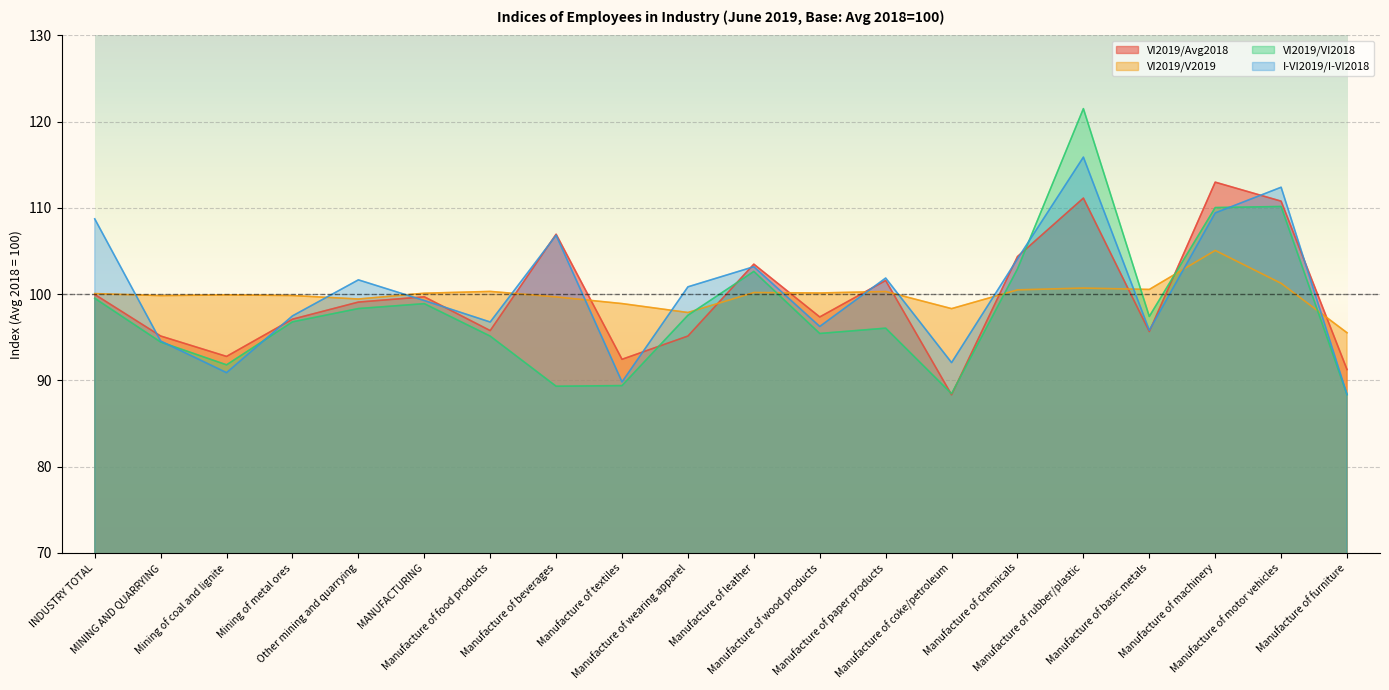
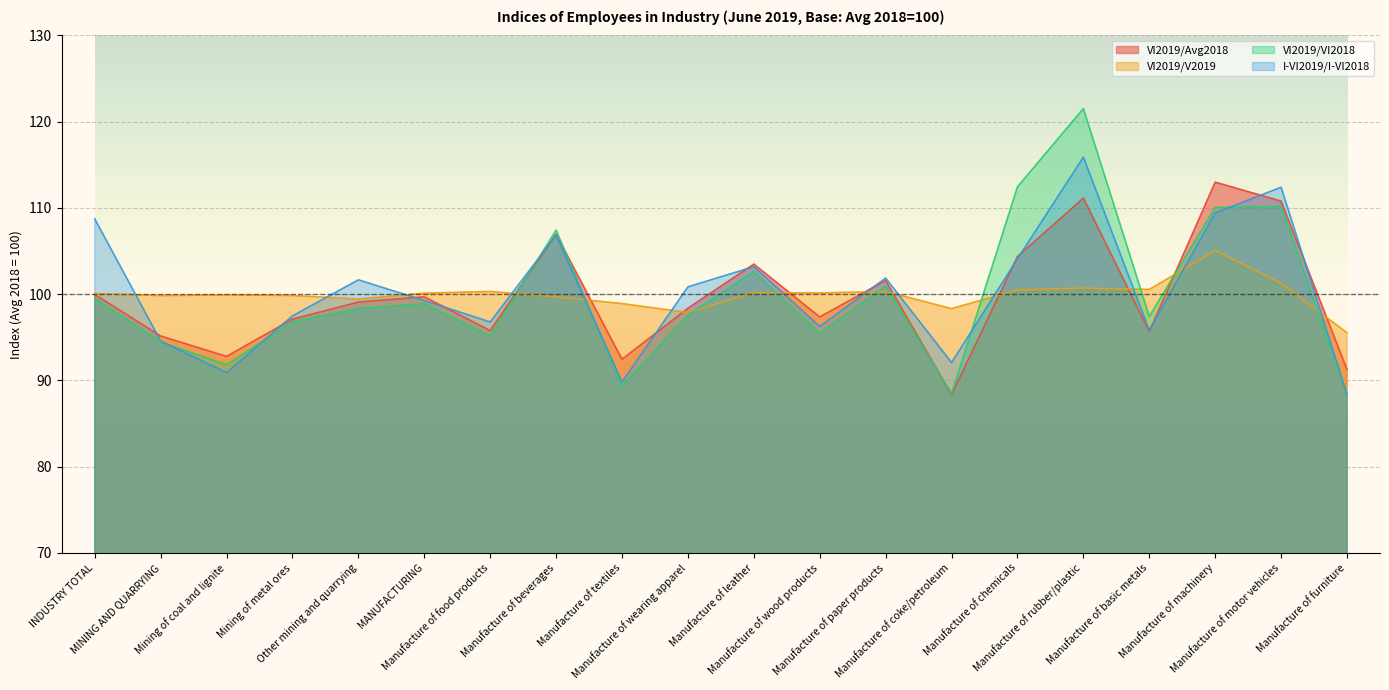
VI2019/VI2018, Manufacture of beverages: 89 -> 107
VI2019/Avg2018, Manufacture of wearing apparel: 95 -> 98
VI2019/VI2018, Manufacture of paper products: 96 -> 101
VI2019/VI2018, Manufacture of chemicals: 103 -> 112
